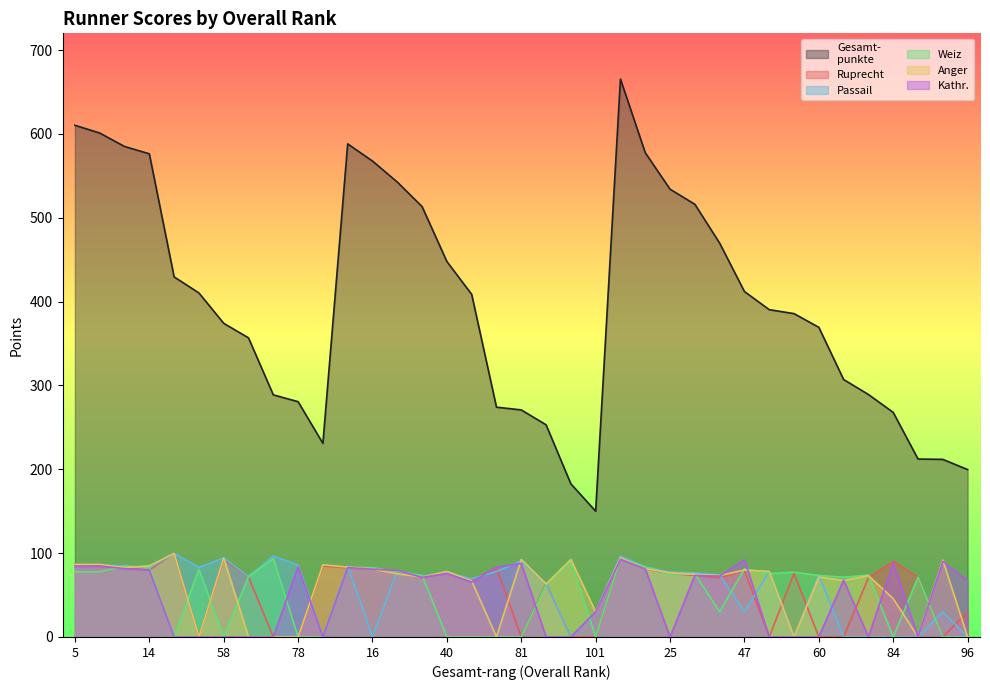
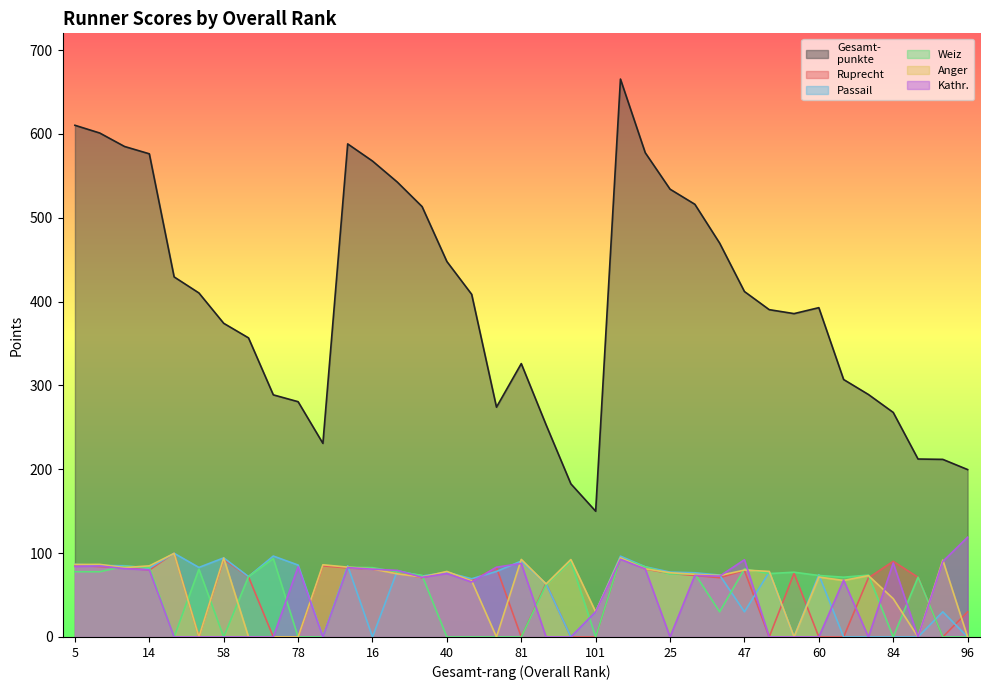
Gesamt- punkte, 81: 270 -> 330
Gesamt- punkte, 60: 370 -> 390
Kathr., 96: 70 -> 120
